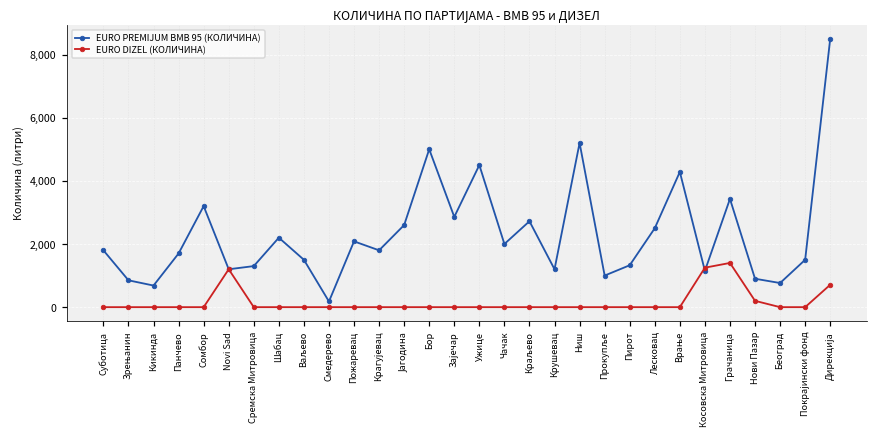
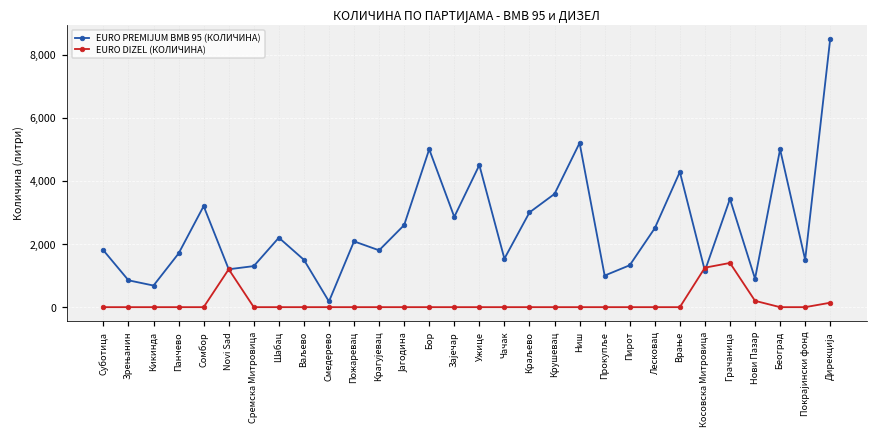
EURO PREMIJUM BMB 95 (КОЛИЧИНА), Чачaк: 2,000 -> 1,500
EURO PREMIJUM BMB 95 (КОЛИЧИНА), Краљево: 2,700 -> 3,000
EURO PREMIJUM BMB 95 (КОЛИЧИНА), Крушевац: 1,200 -> 3,600
EURO PREMIJUM BMB 95 (КОЛИЧИНА), Београд: 800 -> 5,000
EURO DIZEL (КОЛИЧИНА), Дирекција: 700 -> 100
